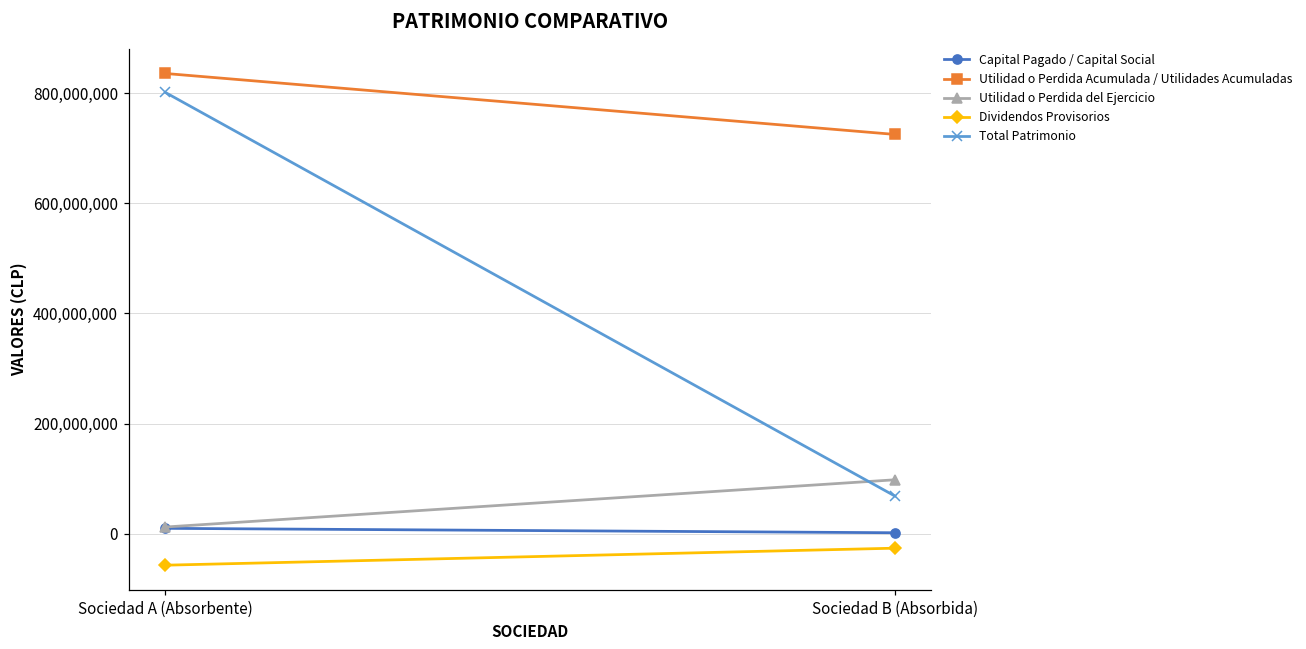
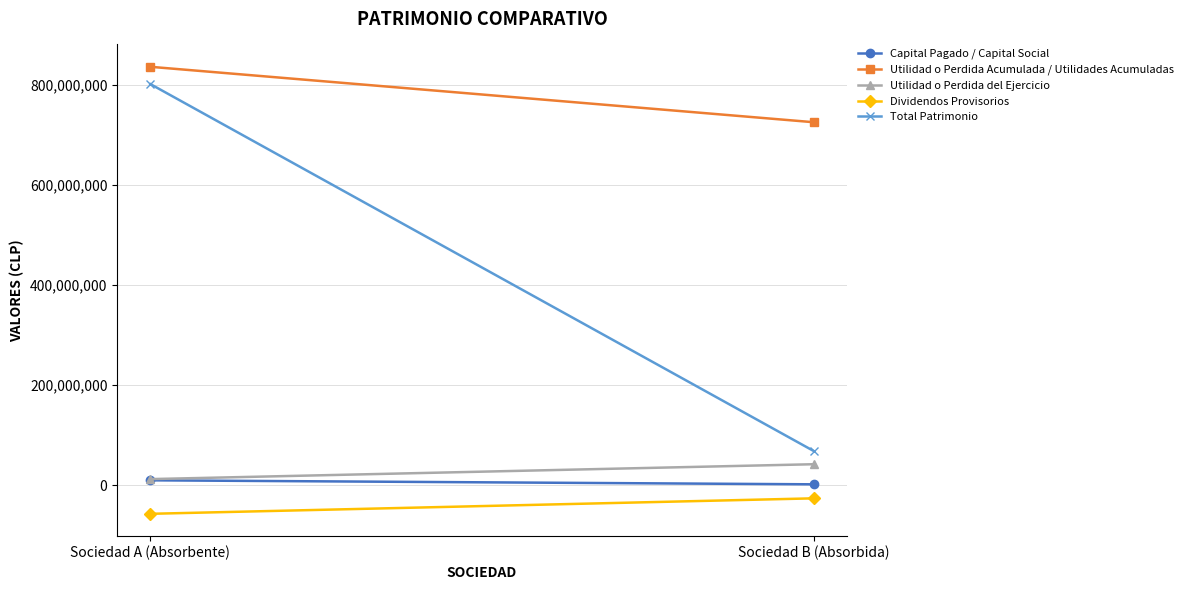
Utilidad o Perdida del Ejercicio, Sociedad B (Absorbida): 100,000,000 -> 40,000,000
